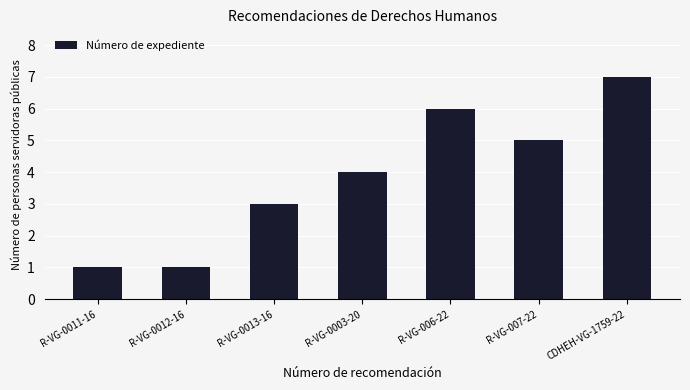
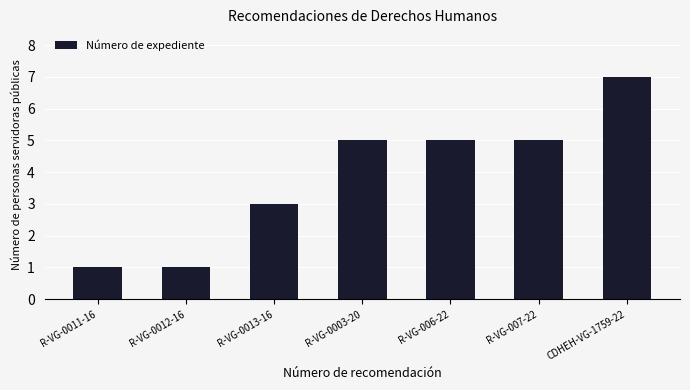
R-VG-0003-20: 4 -> 5
R-VG-006-22: 6 -> 5
